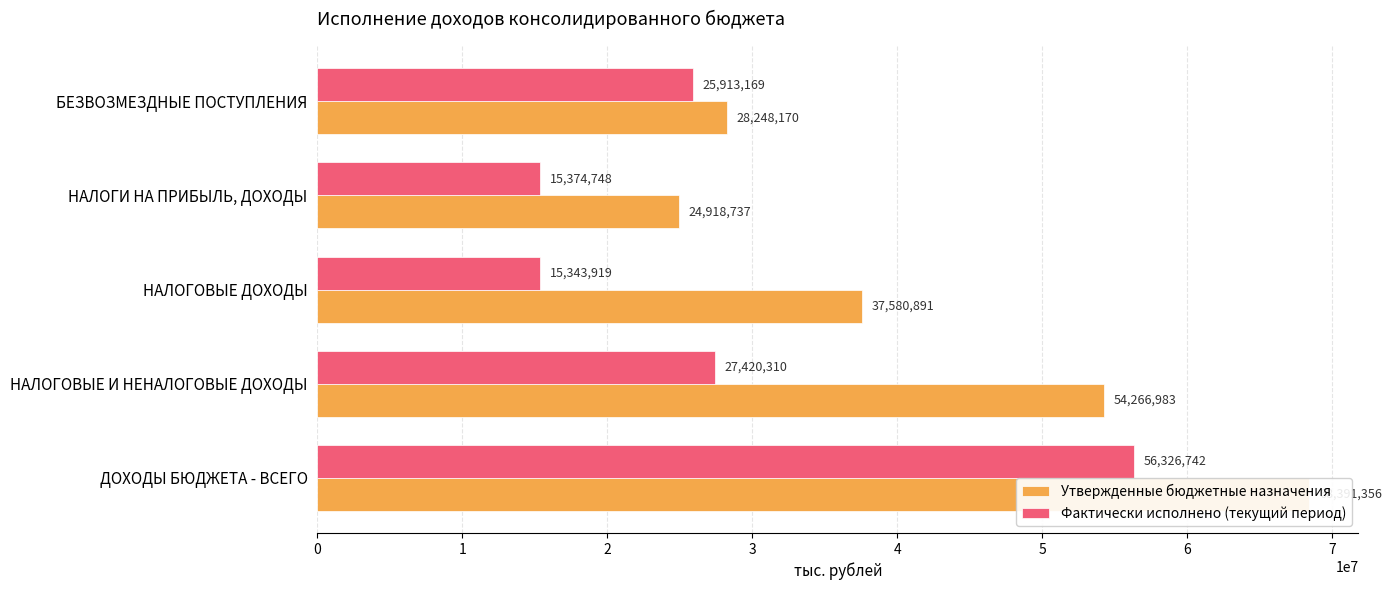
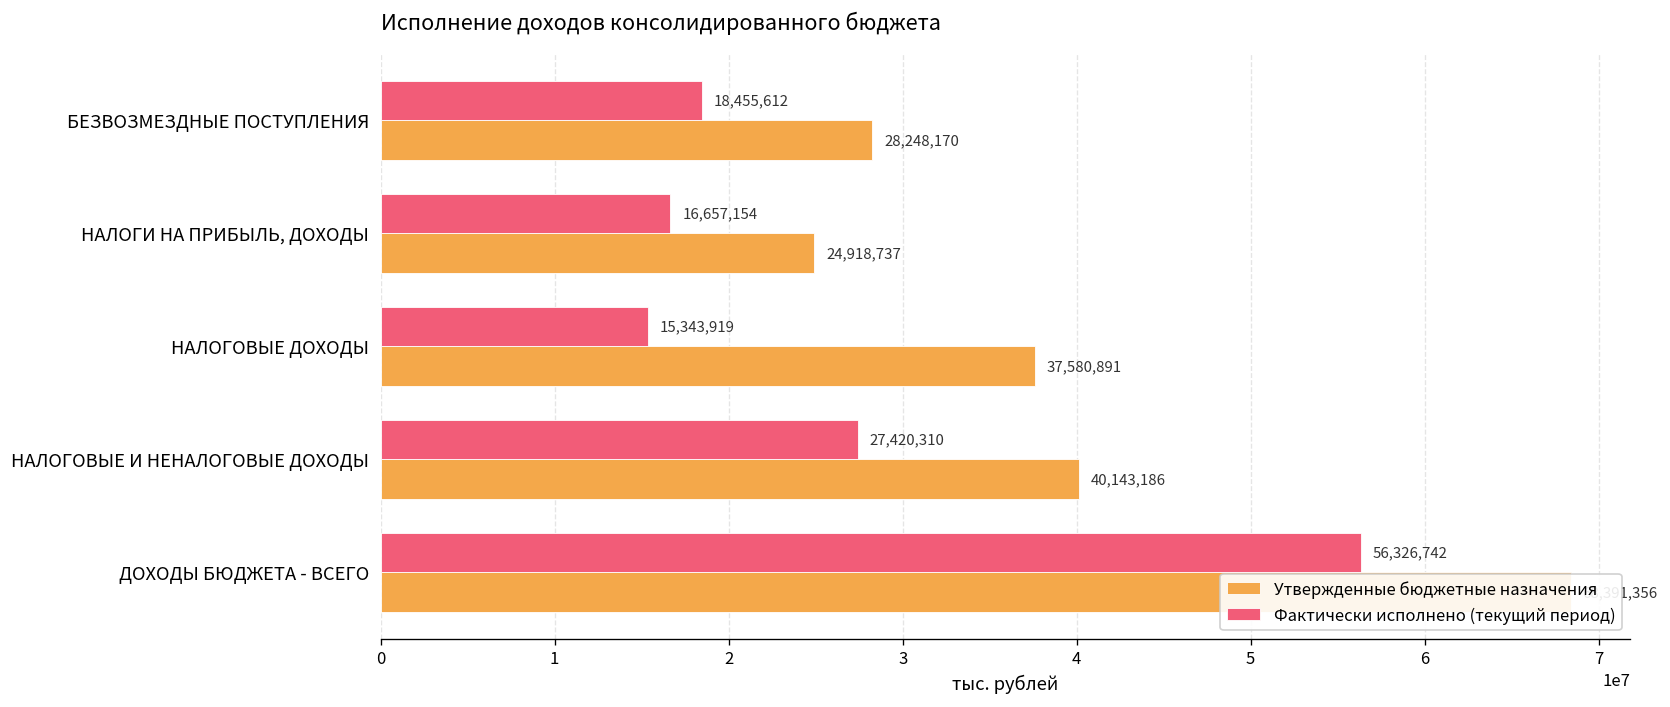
Фактически исполнено (текущий период), БЕЗВОЗМЕЗДНЫЕ ПОСТУПЛЕНИЯ: 25,913,169 -> 18,455,612
Фактически исполнено (текущий период), НАЛОГИ НА ПРИБЫЛЬ, ДОХОДЫ: 15,374,748 -> 16,657,154
Утвержденные бюджетные назначения, НАЛОГОВЫЕ И НЕНАЛОГОВЫЕ ДОХОДЫ: 54,266,983 -> 40,143,186
